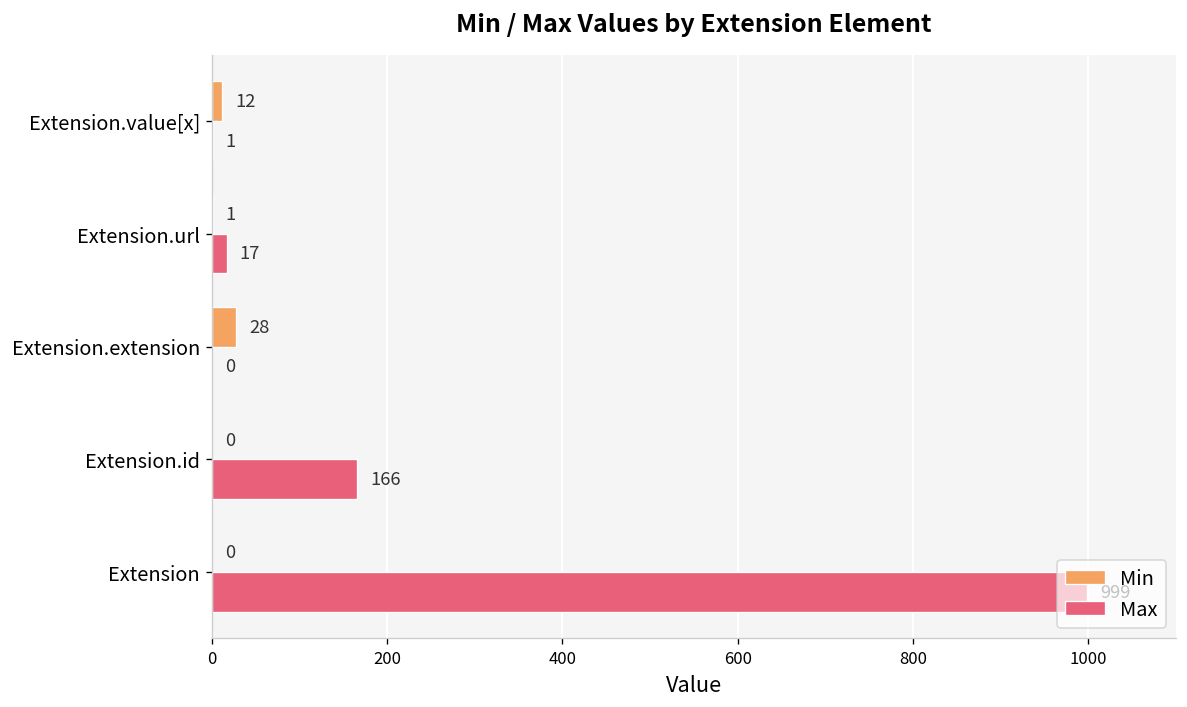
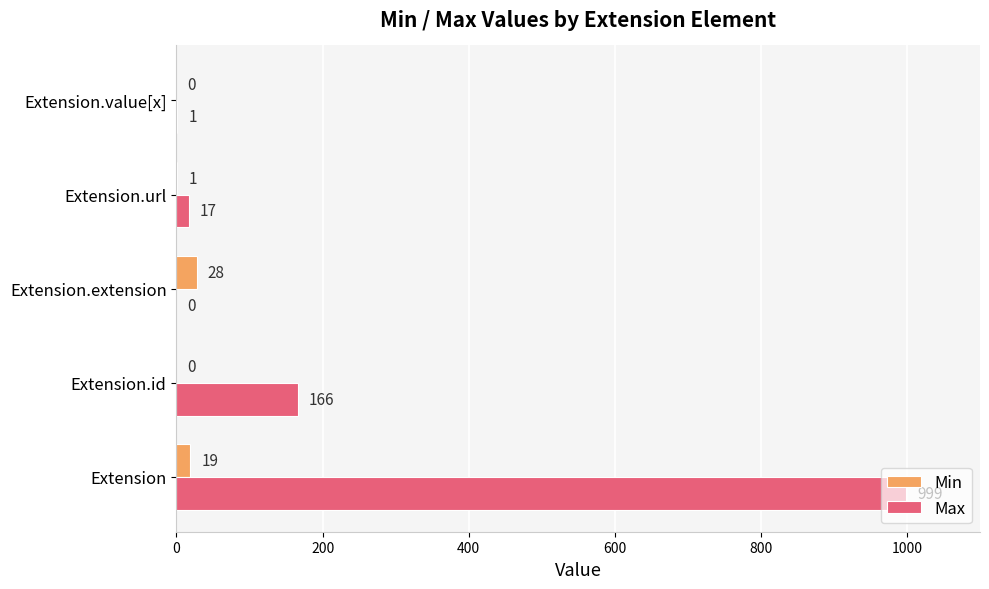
Min, Extension.value[x]: 12 -> 0
Min, Extension: 0 -> 19
